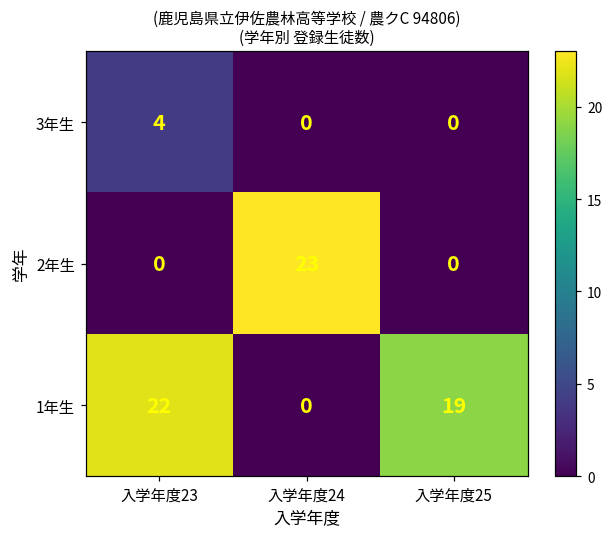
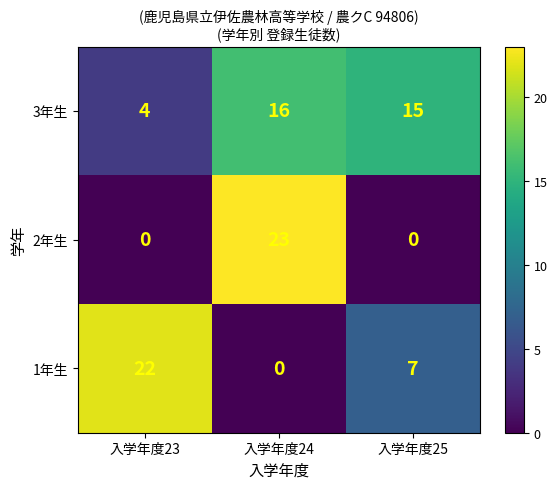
3年生, 入学年度24: 0 -> 16
3年生, 入学年度25: 0 -> 15
1年生, 入学年度25: 19 -> 7
